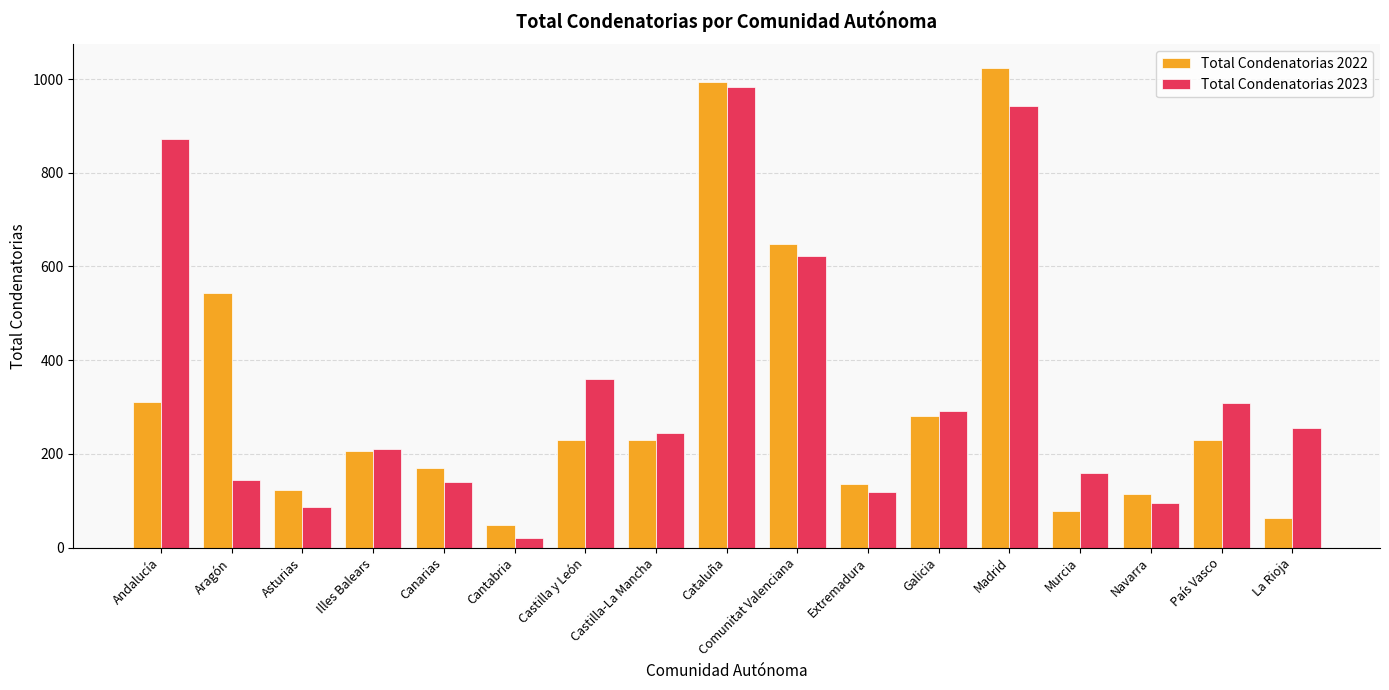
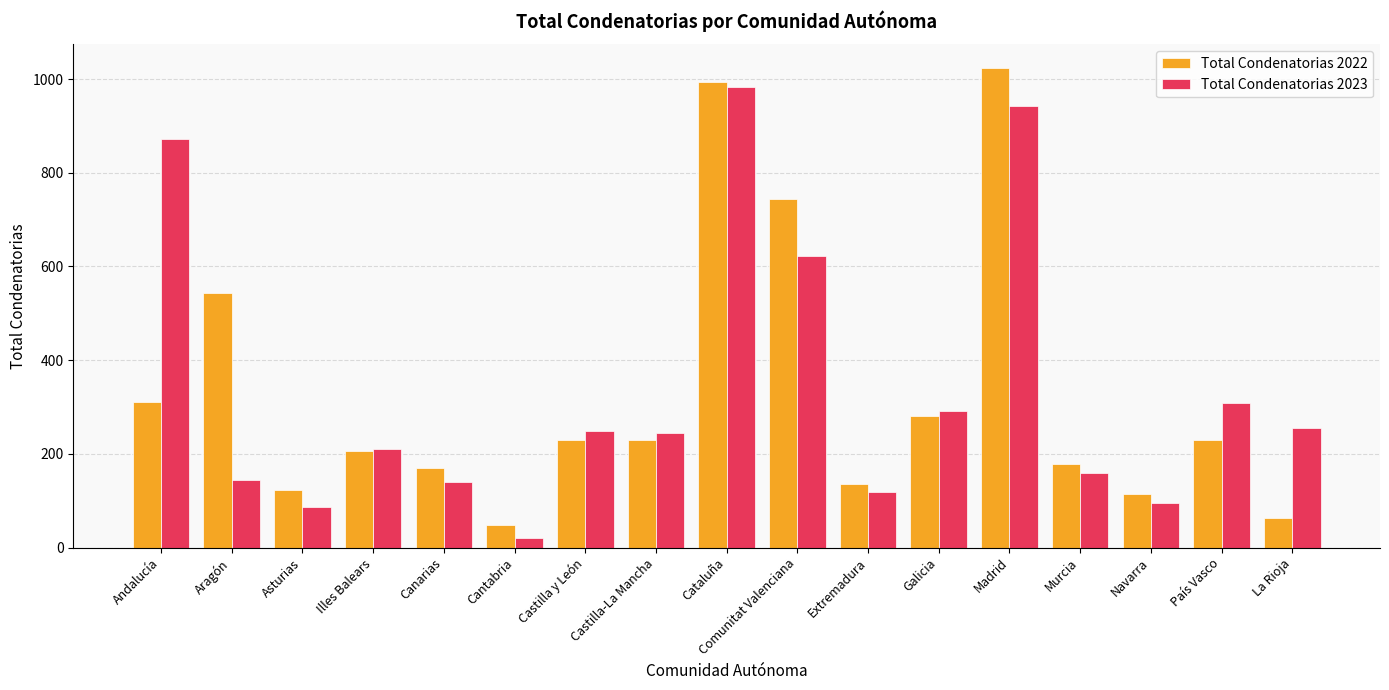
Total Condenatorias 2023, Castilla y León: 360 -> 250
Total Condenatorias 2022, Comunitat Valenciana: 650 -> 740
Total Condenatorias 2022, Murcia: 80 -> 180
